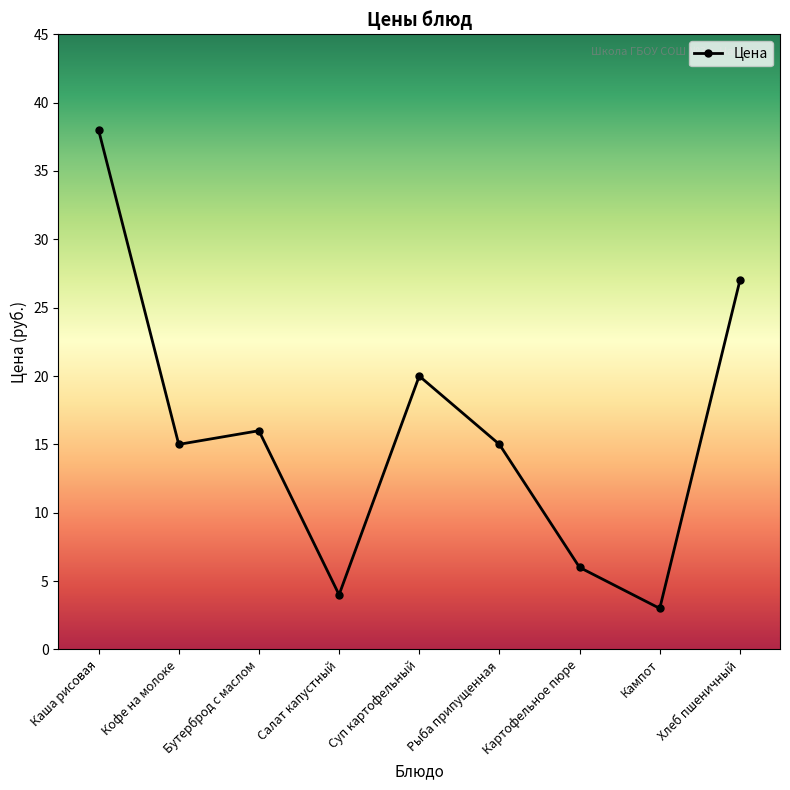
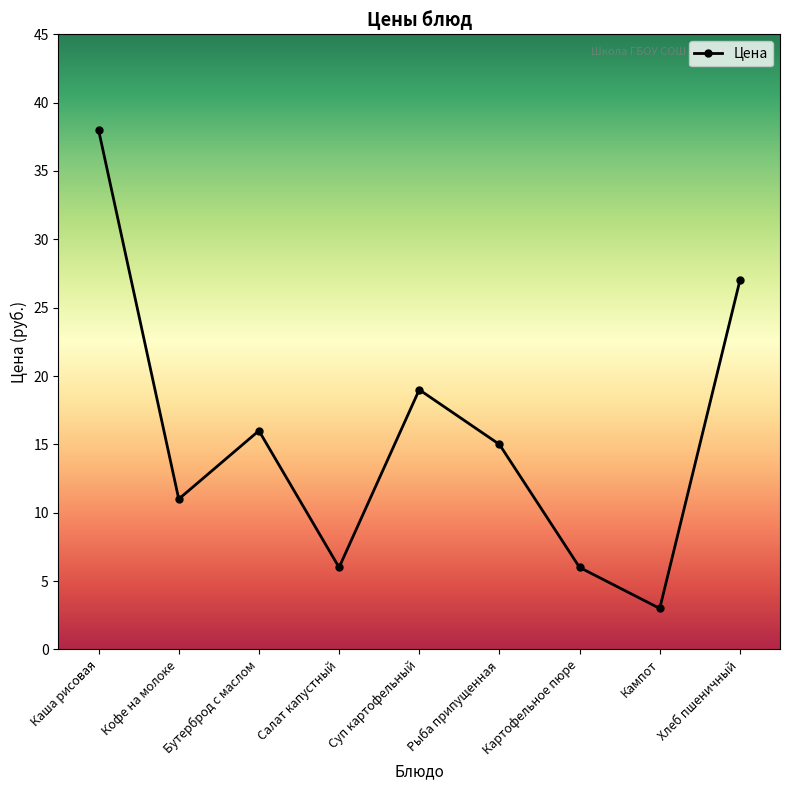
Кофе на молоке: 15 -> 11
Салат капустный: 4 -> 6
Суп картофельный: 20 -> 19
